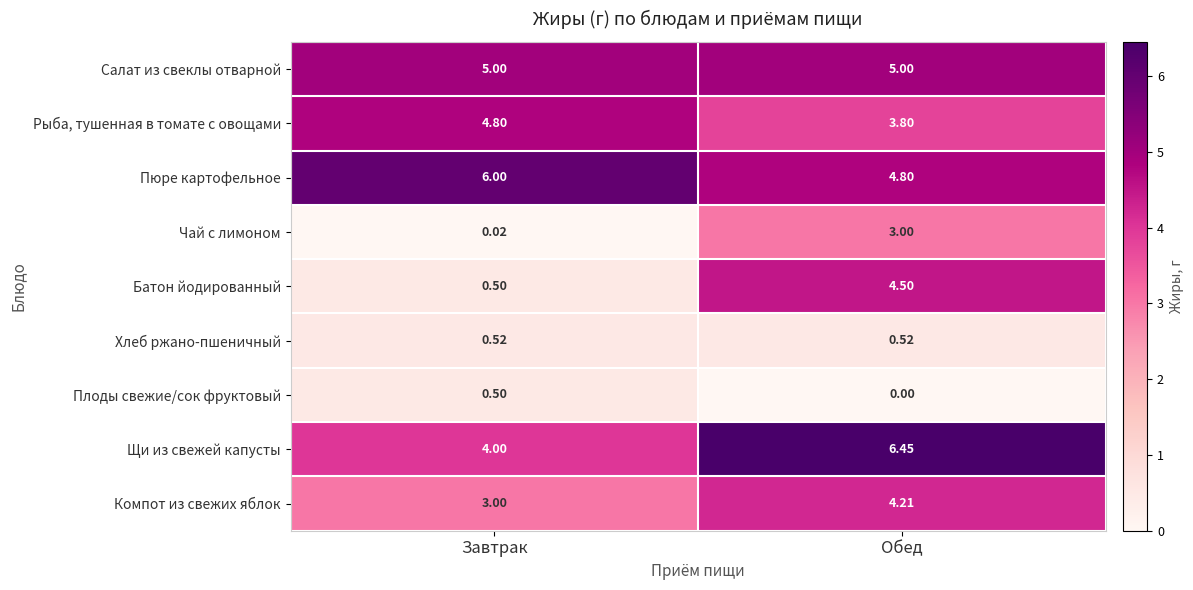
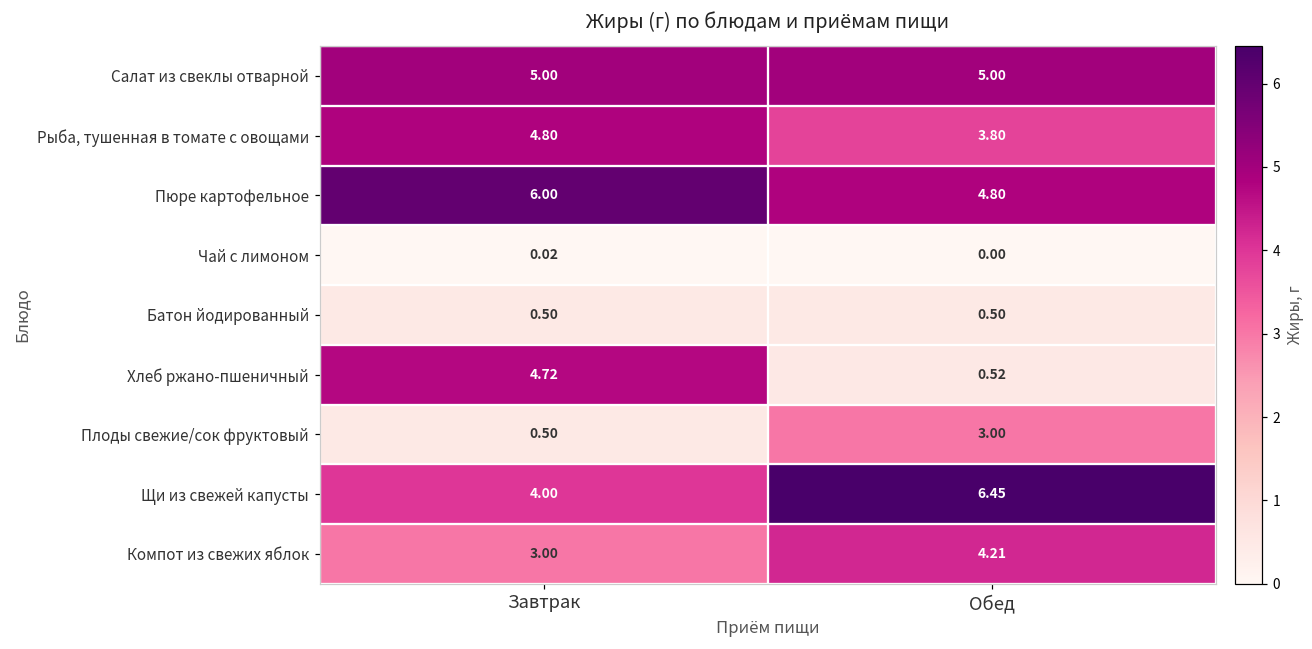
Чай с лимоном, Обед: 3.00 -> 0.00
Батон йодированный, Обед: 4.50 -> 0.50
Хлеб ржано-пшеничный, Завтрак: 0.52 -> 4.72
Плоды свежие/сок фруктовый, Обед: 0.00 -> 3.00
